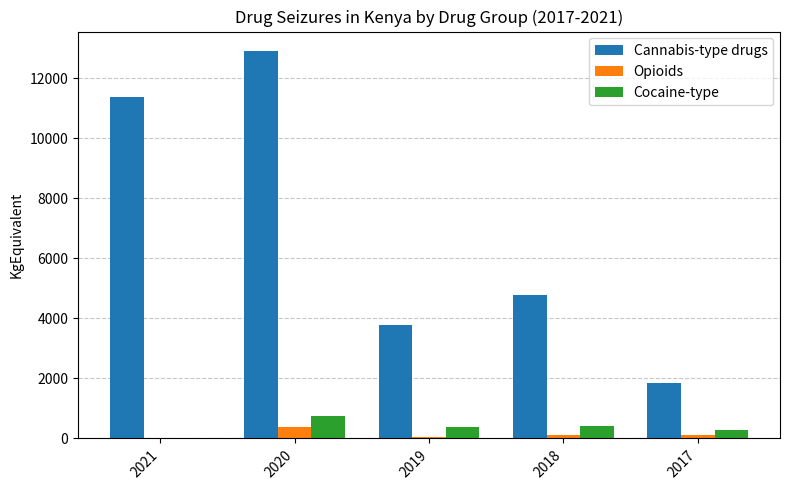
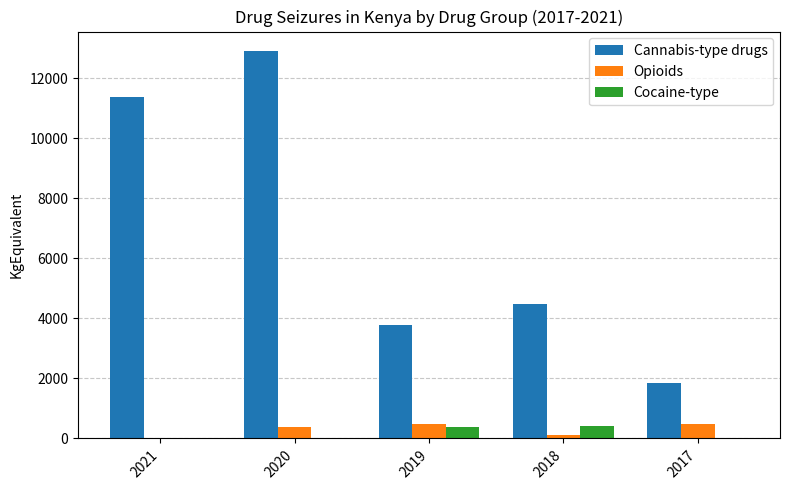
Cocaine-type, 2020: 800 -> 0
Opioids, 2019: 0 -> 500
Cannabis-type drugs, 2018: 4800 -> 4500
Opioids, 2017: 100 -> 500
Cocaine-type, 2017: 300 -> 0
